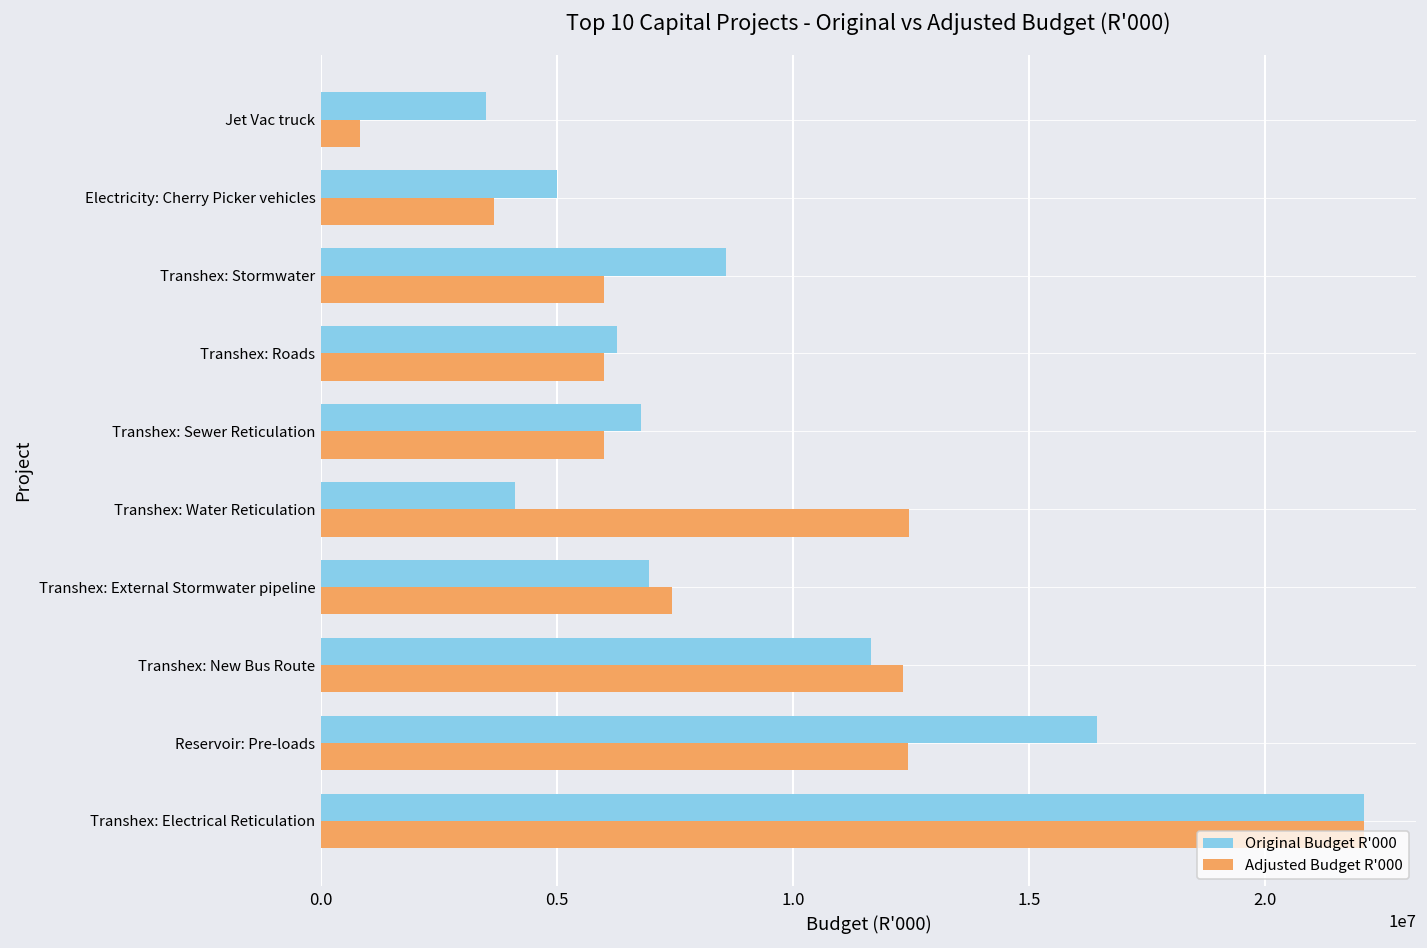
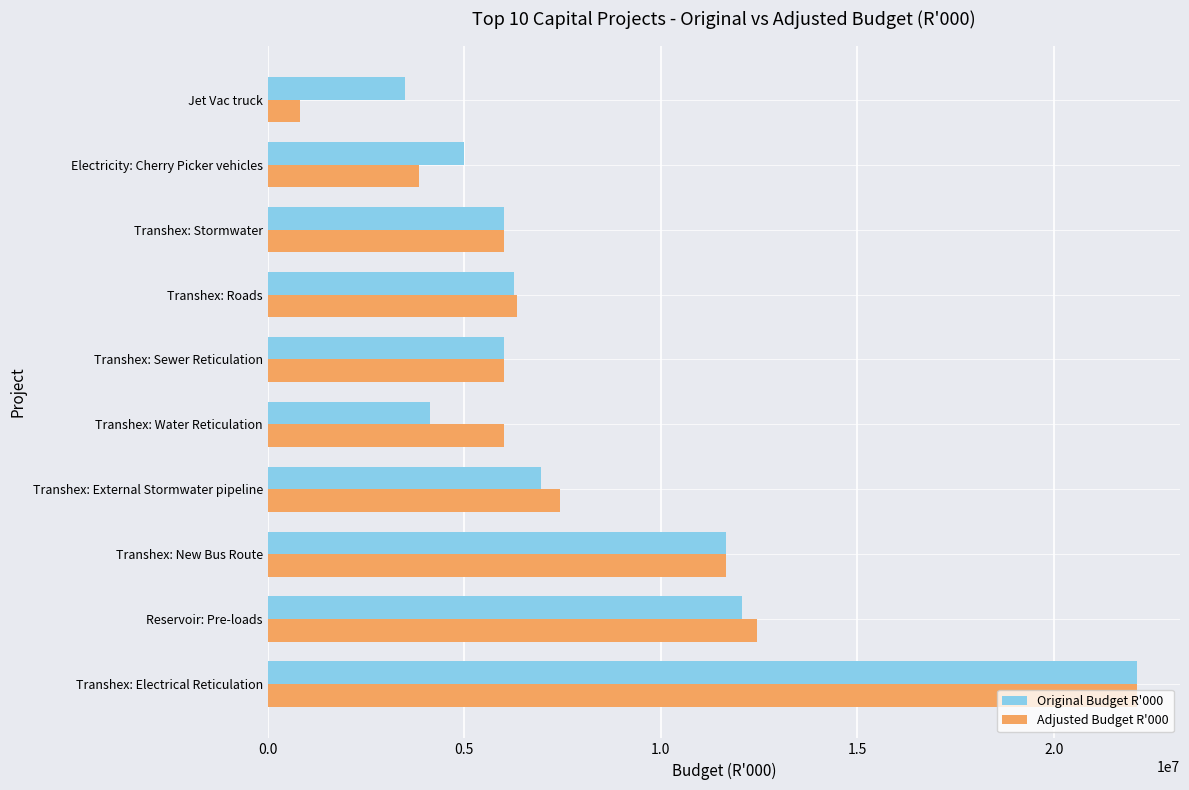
Adjusted Budget R'000, Electricity: Cherry Picker vehicles: 3700000 -> 3900000
Original Budget R'000, Transhex: Stormwater: 8600000 -> 6000000
Adjusted Budget R'000, Transhex: Roads: 6000000 -> 6300000
Original Budget R'000, Transhex: Sewer Reticulation: 6800000 -> 6000000
Adjusted Budget R'000, Transhex: Water Reticulation: 12500000 -> 6000000
Adjusted Budget R'000, Transhex: New Bus Route: 12300000 -> 11600000
Original Budget R'000, Reservoir: Pre-loads: 16400000 -> 12100000
